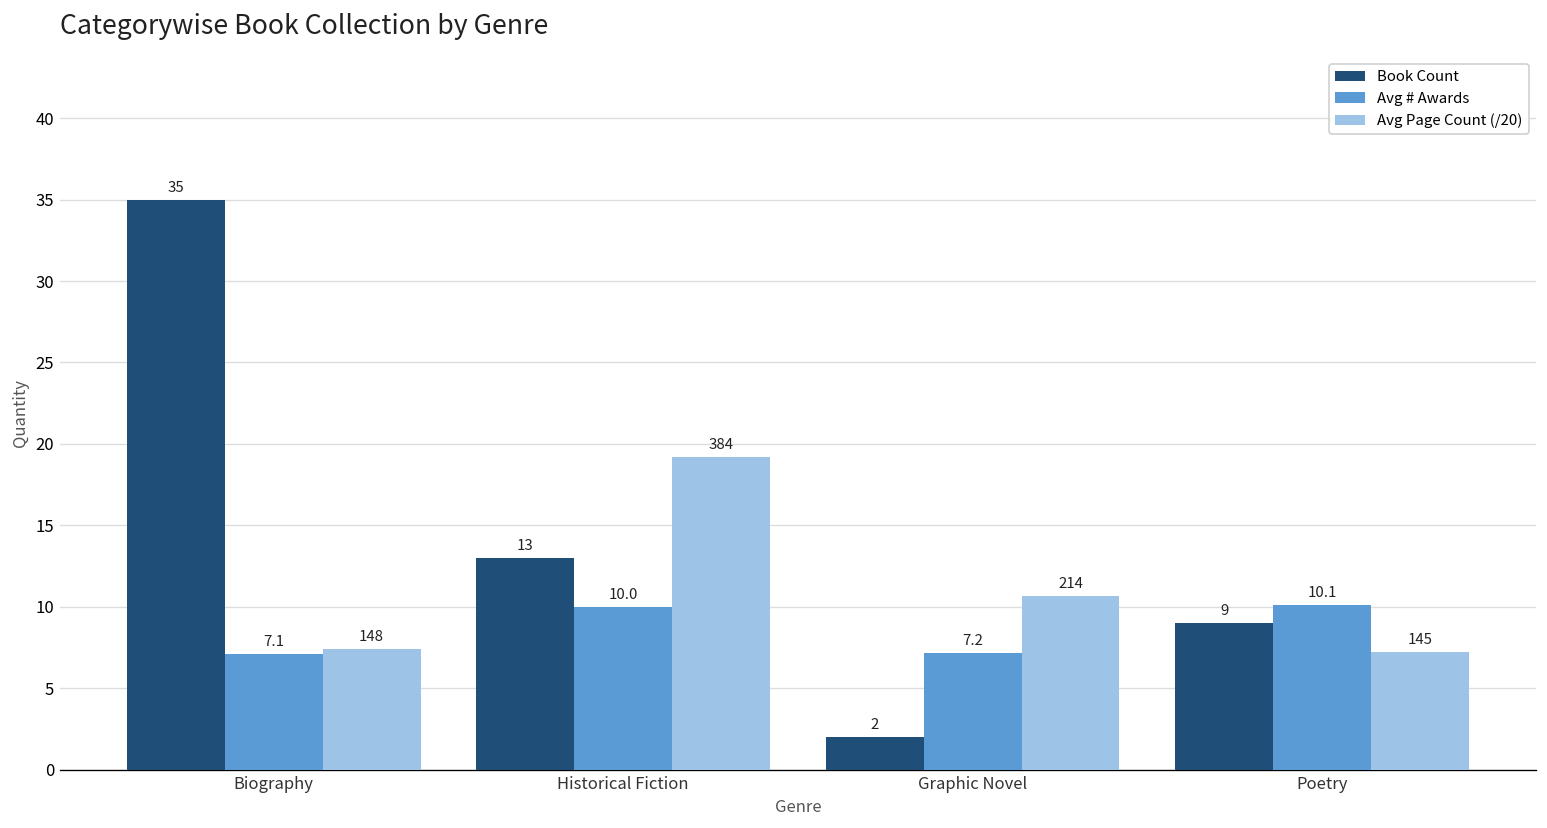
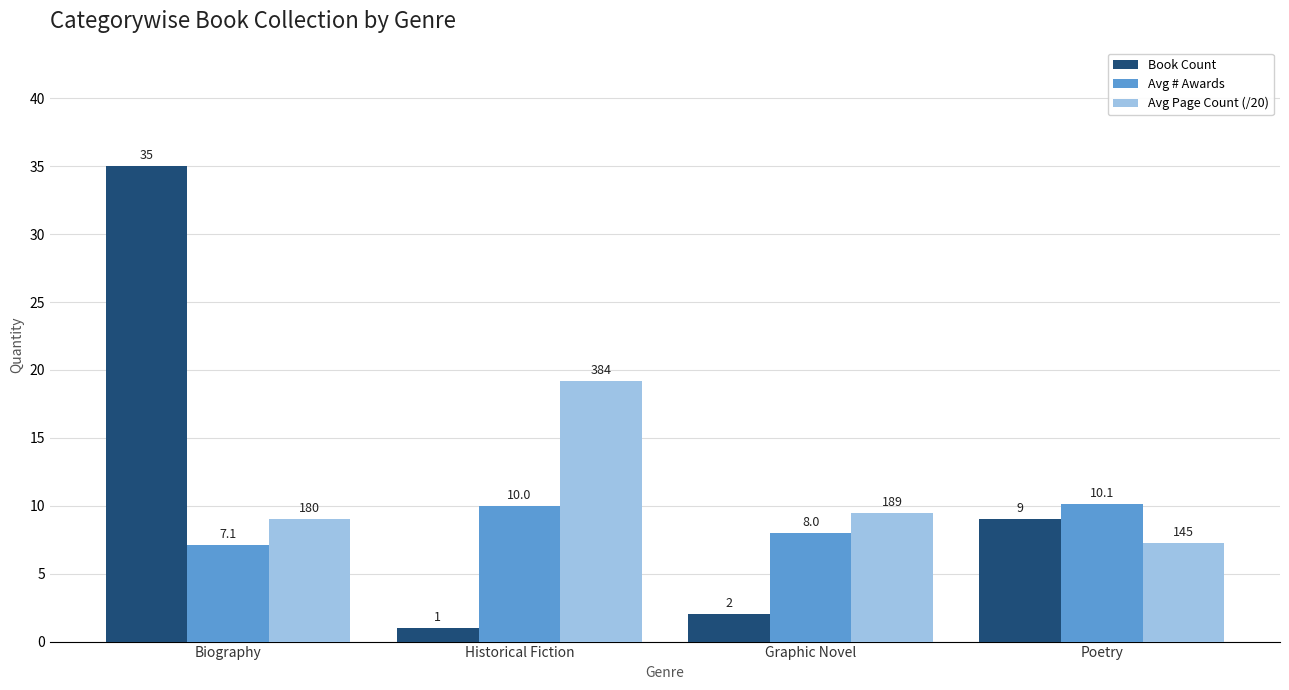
Avg Page Count (/20), Biography: 148 -> 180
Book Count, Historical Fiction: 13 -> 1
Avg # Awards, Graphic Novel: 7.2 -> 8.0
Avg Page Count (/20), Graphic Novel: 214 -> 189
